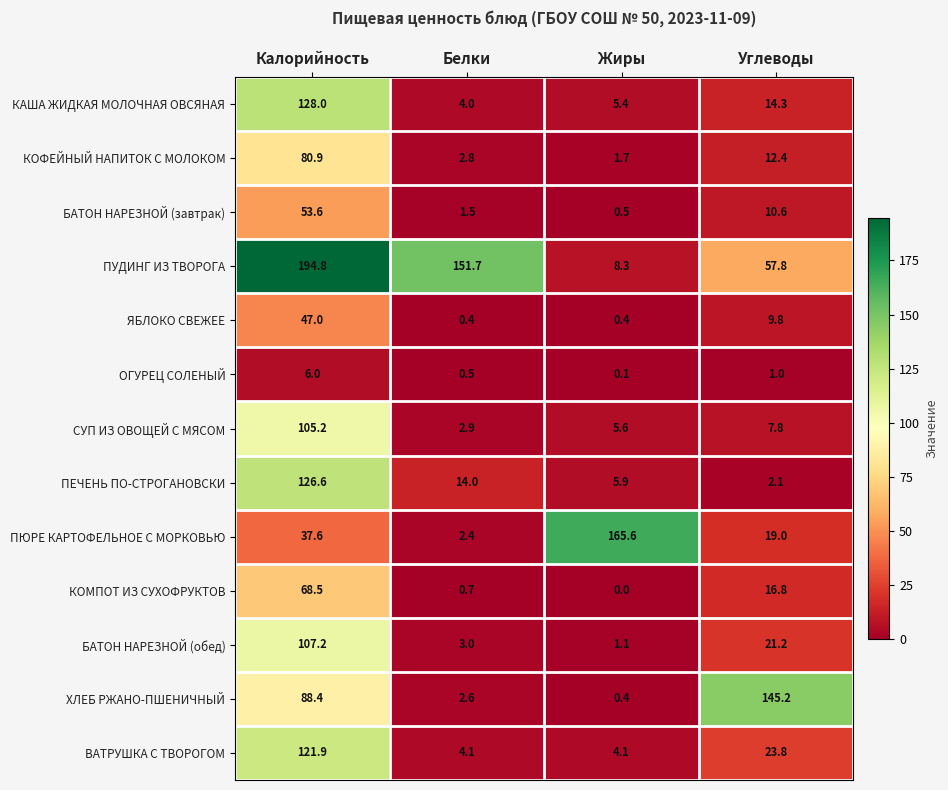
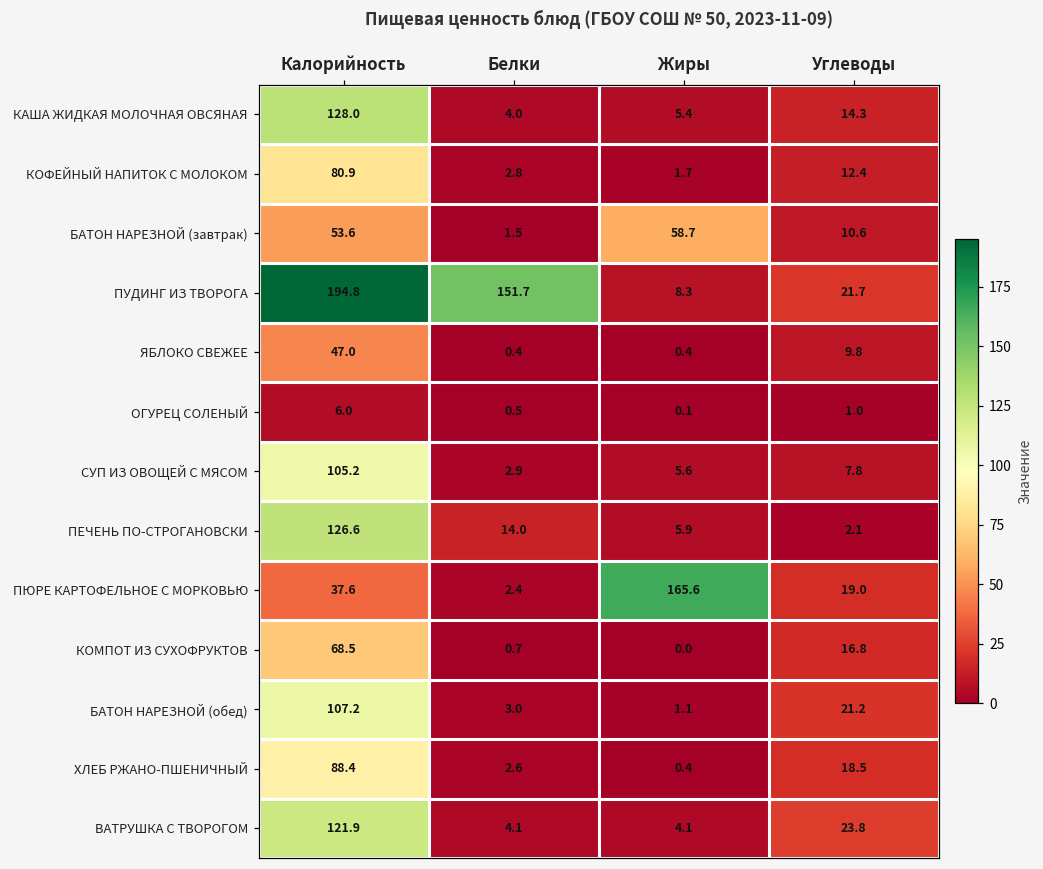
БАТОН НАРЕЗНОЙ (завтрак), Жиры: 0.5 -> 58.7
ПУДИНГ ИЗ ТВОРОГА, Углеводы: 57.8 -> 21.7
ХЛЕБ РЖАНО-ПШЕНИЧНЫЙ, Углеводы: 145.2 -> 18.5
